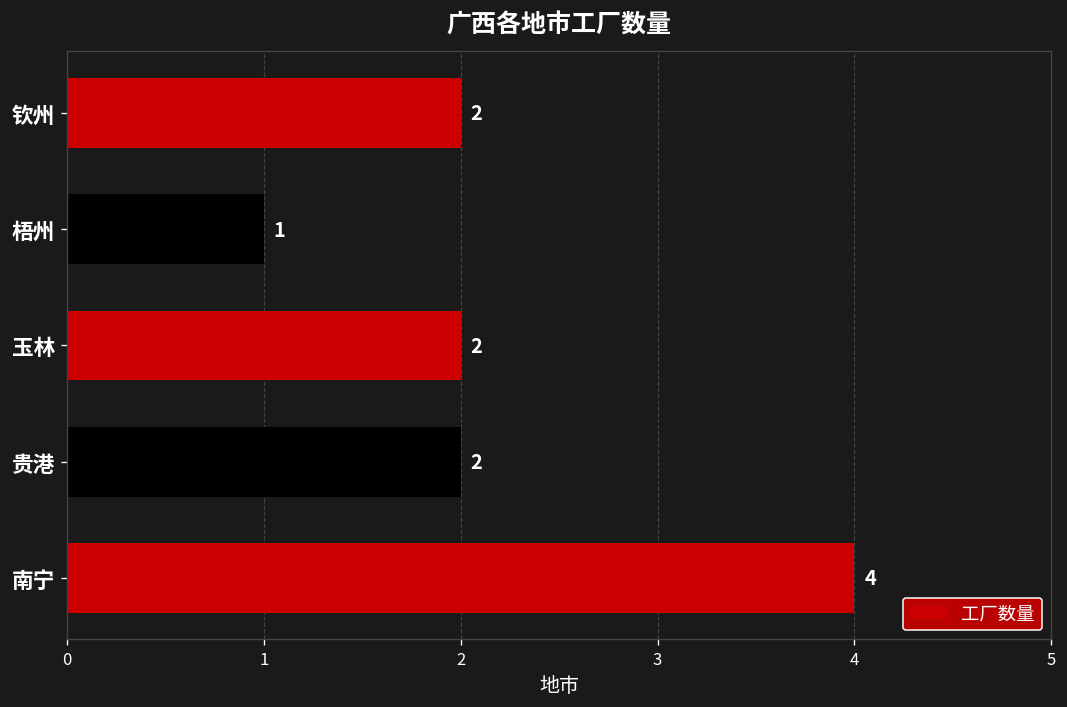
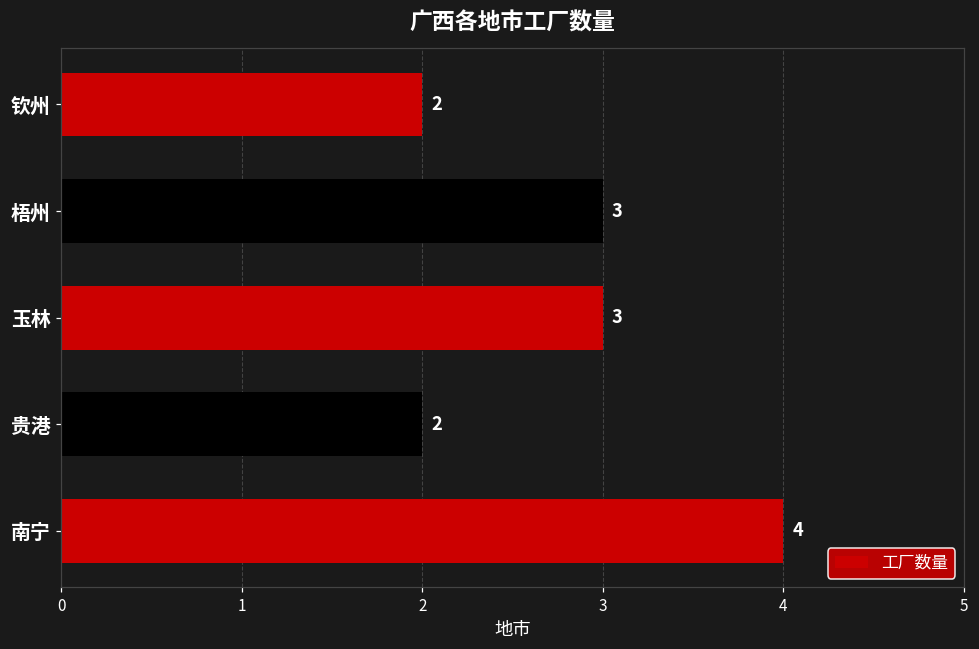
梧州: 1 -> 3
玉林: 2 -> 3
